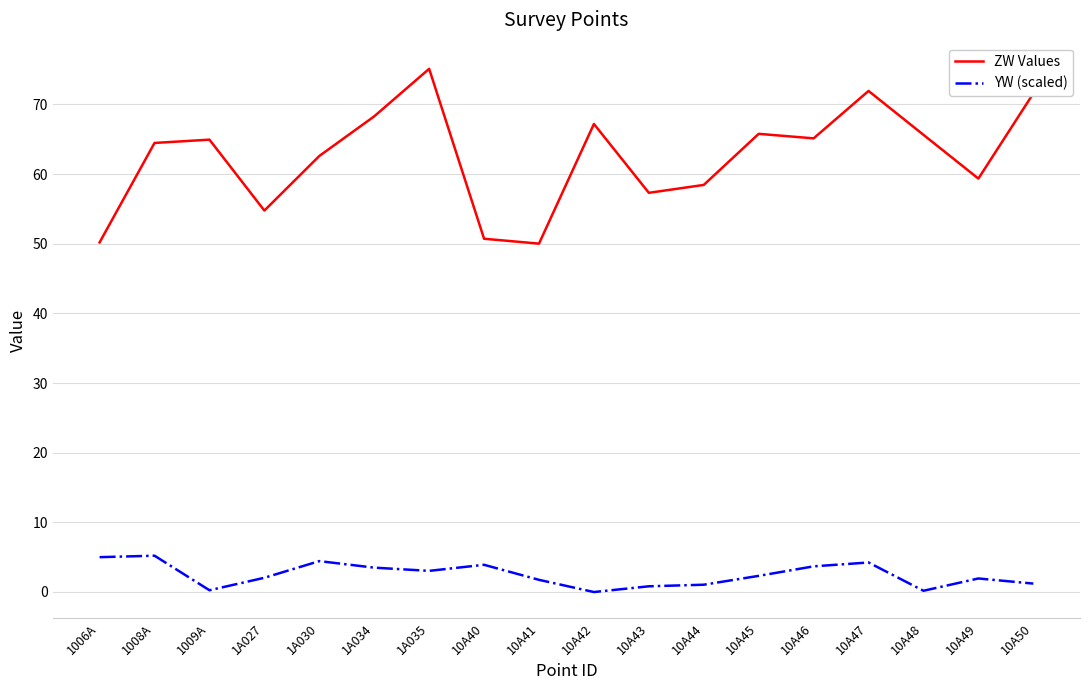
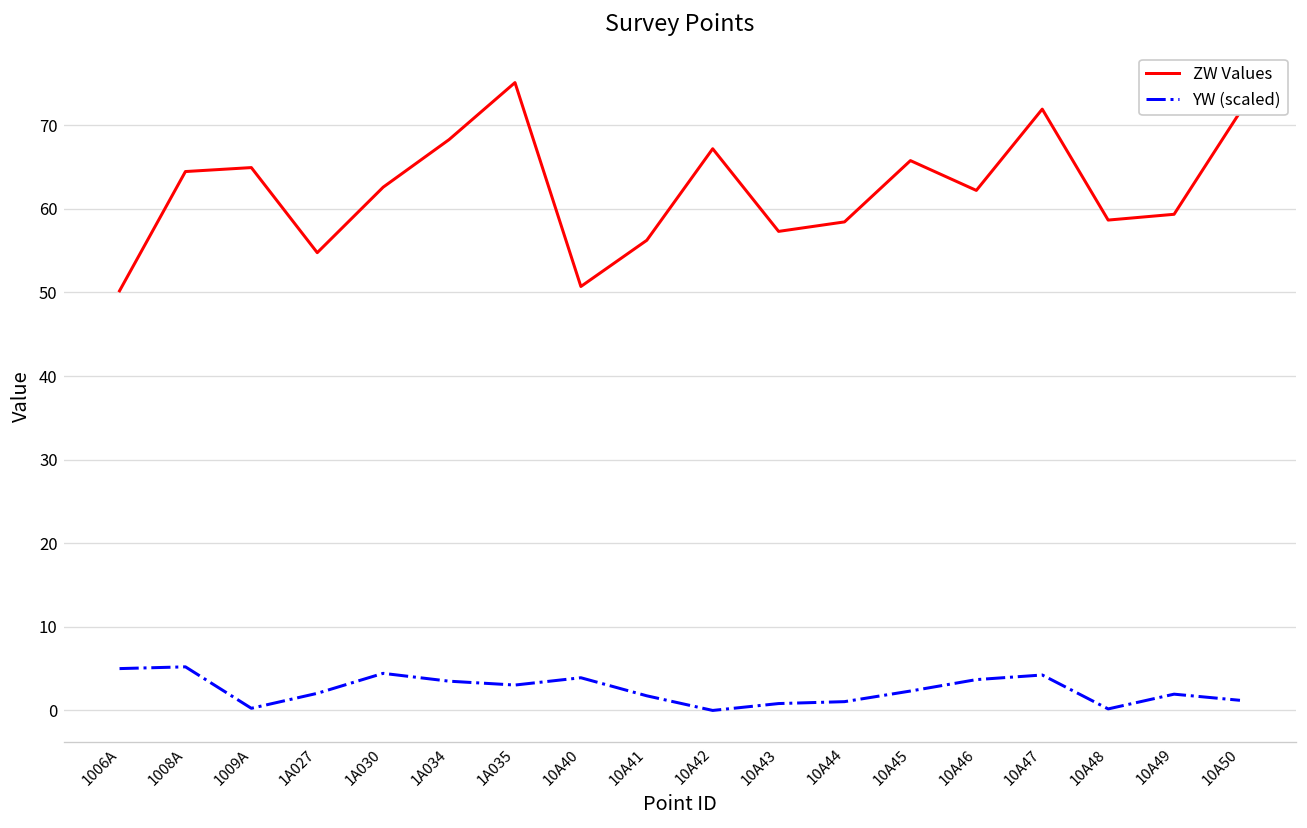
ZW Values, 10A41: 50 -> 56
ZW Values, 10A46: 65 -> 62
ZW Values, 10A48: 66 -> 59
